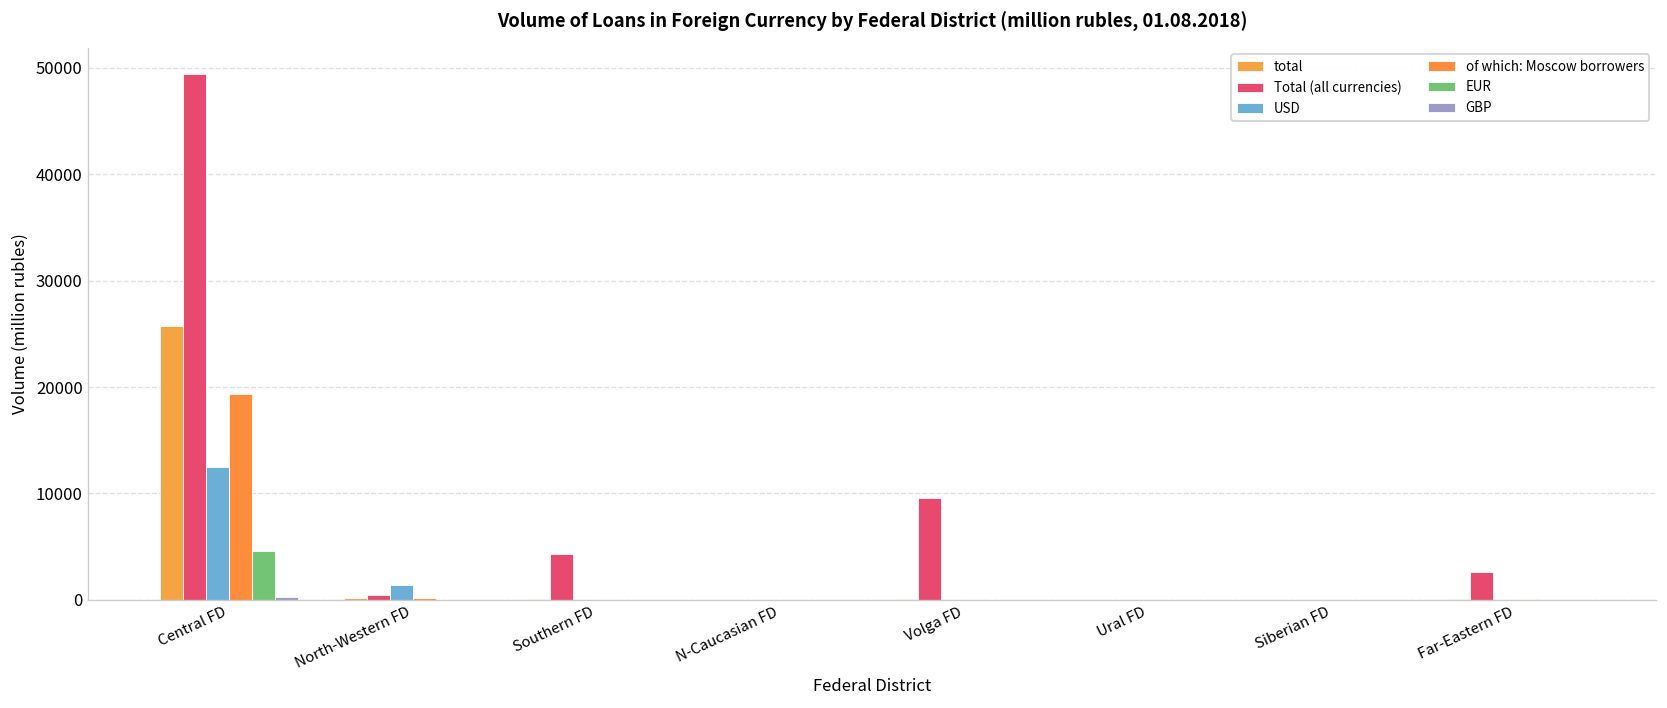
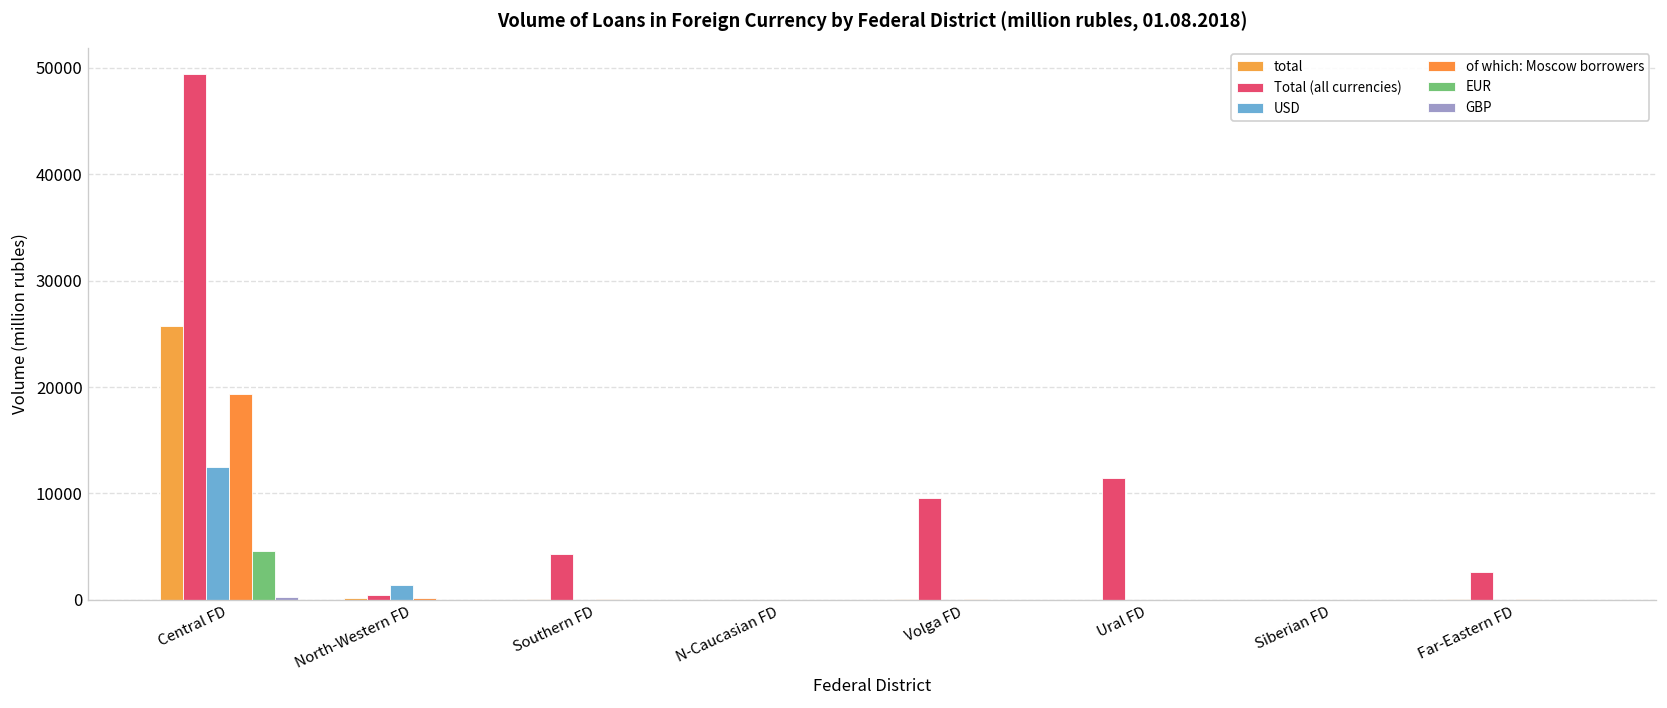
Total (all currencies), Ural FD: 0 -> 11000
